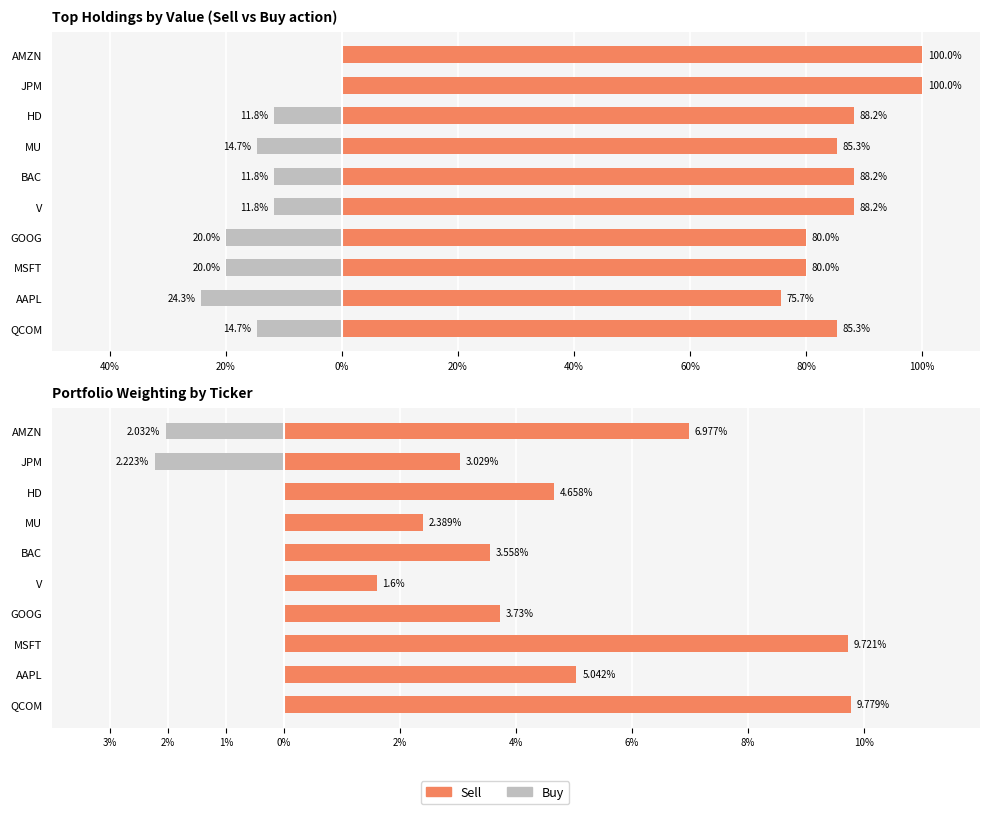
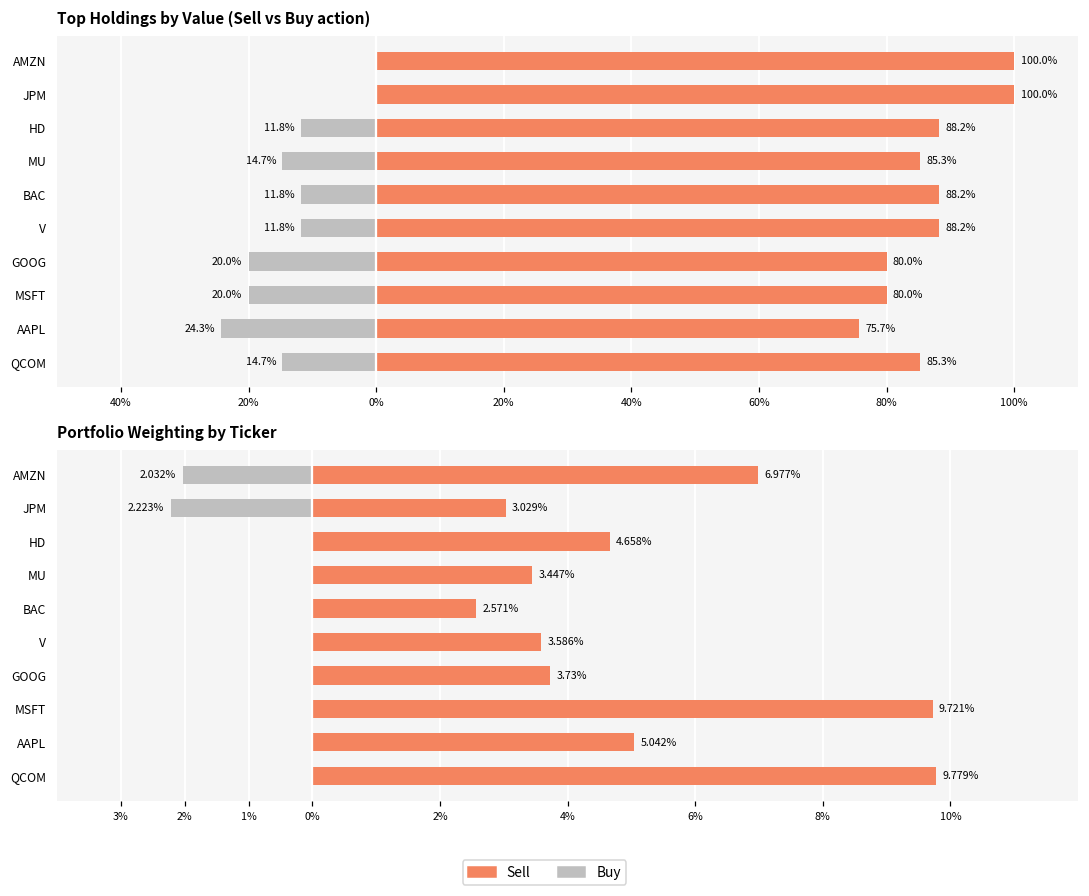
Portfolio Weighting by Ticker, Sell, MU: 2.389% -> 3.447%
Portfolio Weighting by Ticker, Sell, BAC: 3.558% -> 2.571%
Portfolio Weighting by Ticker, Sell, V: 1.6% -> 3.586%
